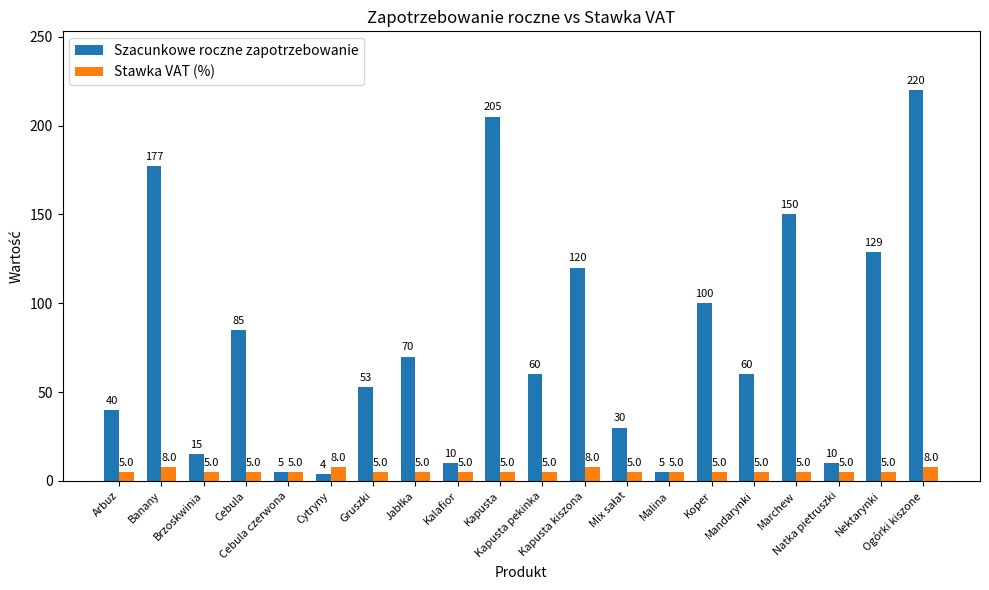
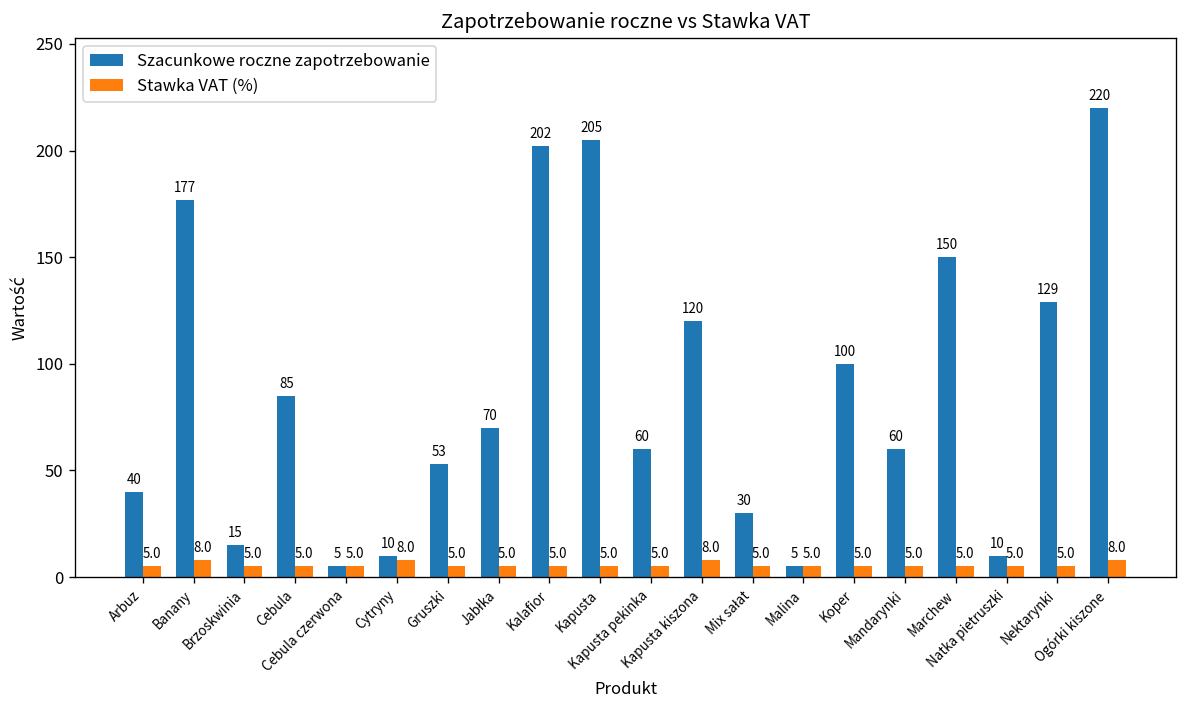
Szacunkowe roczne zapotrzebowanie, Cytryny: 4 -> 10
Szacunkowe roczne zapotrzebowanie, Kalafior: 10 -> 202
